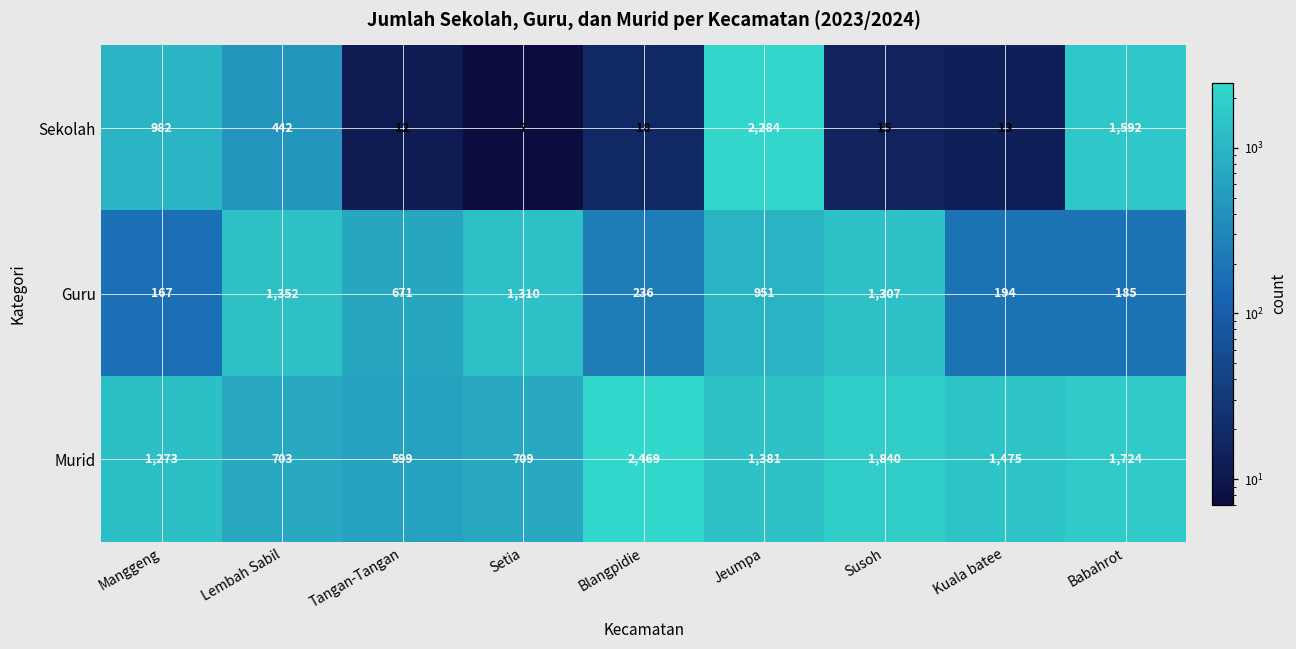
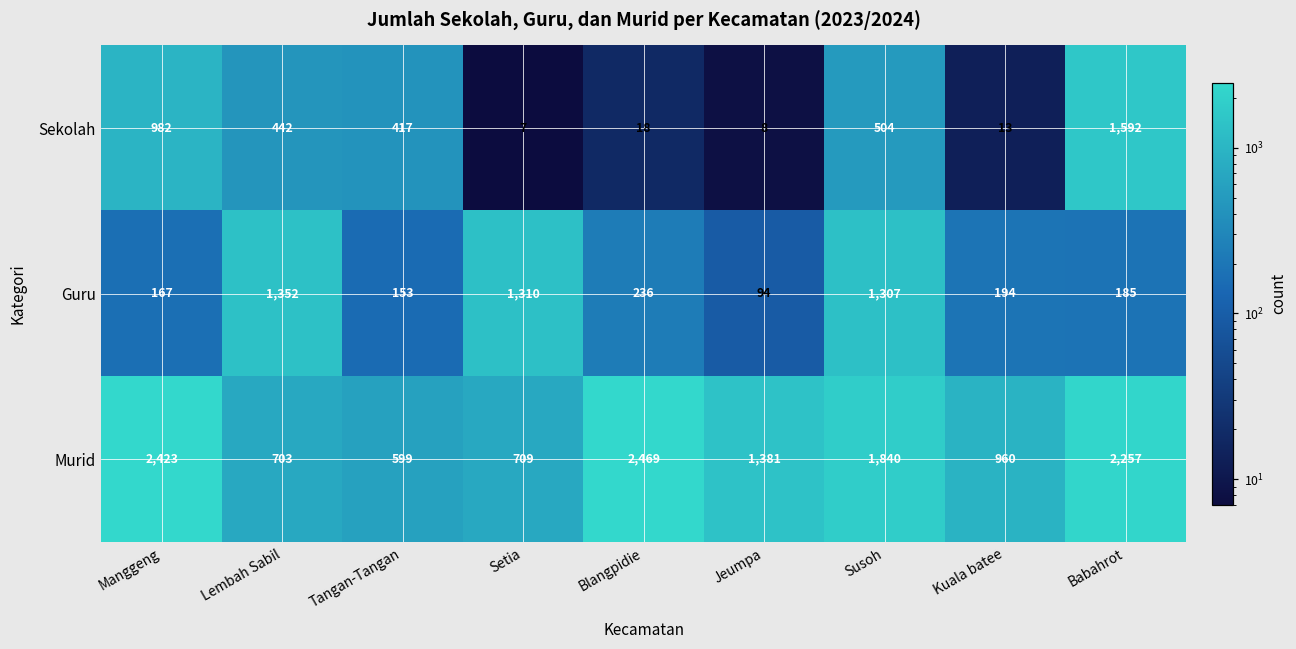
Sekolah, Tangan-Tangan: 12 -> 417
Sekolah, Jeumpa: 2,284 -> 8
Sekolah, Susoh: 15 -> 504
Guru, Tangan-Tangan: 671 -> 153
Guru, Jeumpa: 951 -> 94
Murid, Manggeng: 1,273 -> 2,423
Murid, Kuala batee: 1,475 -> 960
Murid, Babahrot: 1,724 -> 2,257
